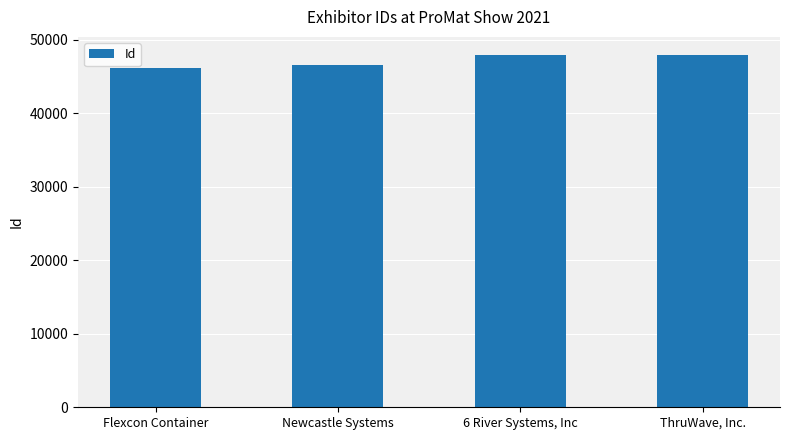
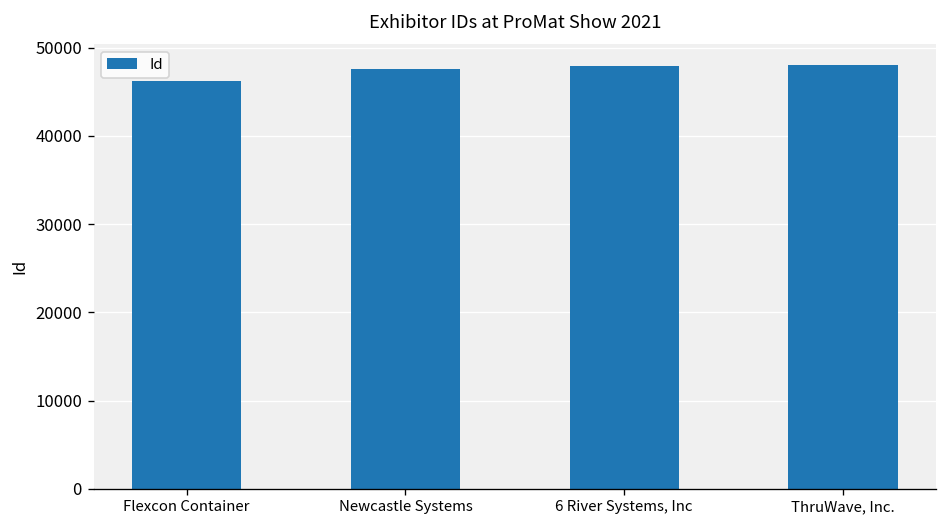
Newcastle Systems: 47000 -> 48000
